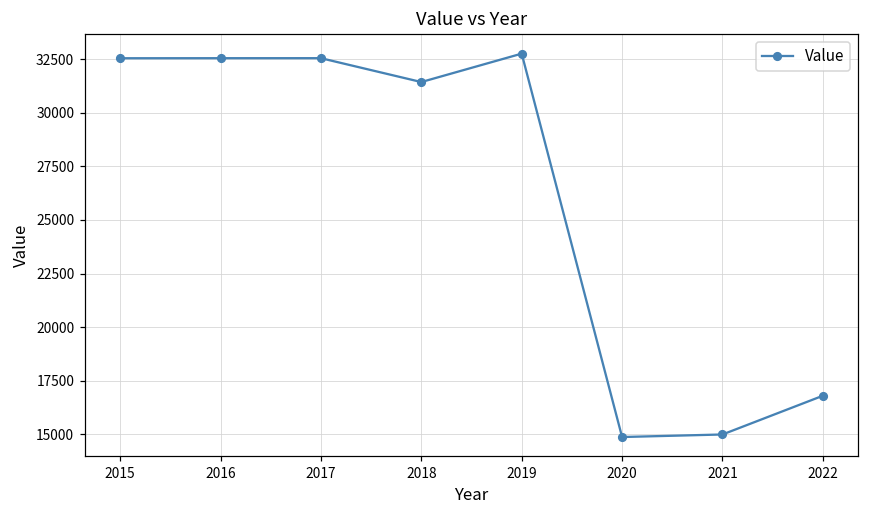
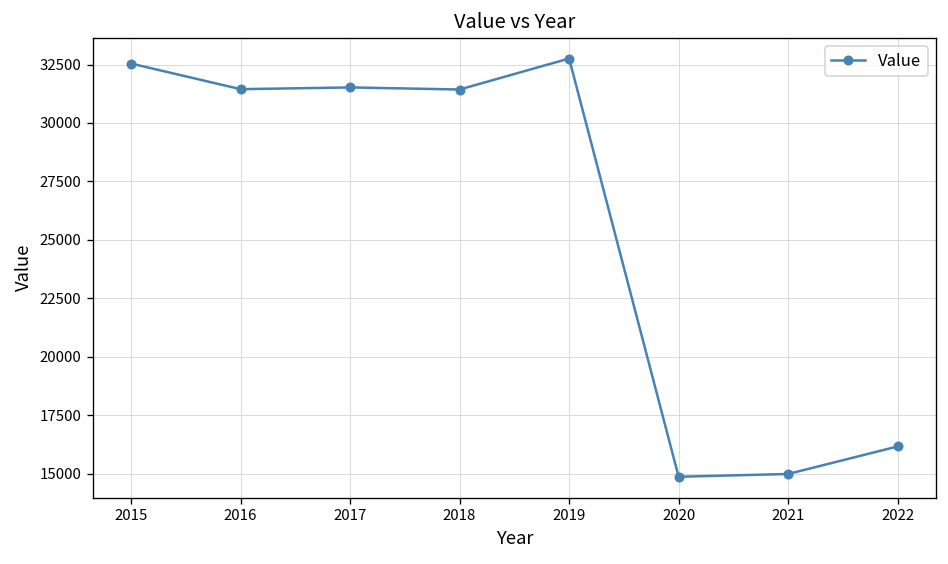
2016: 32500 -> 31400
2017: 32500 -> 31500
2022: 16800 -> 16200
